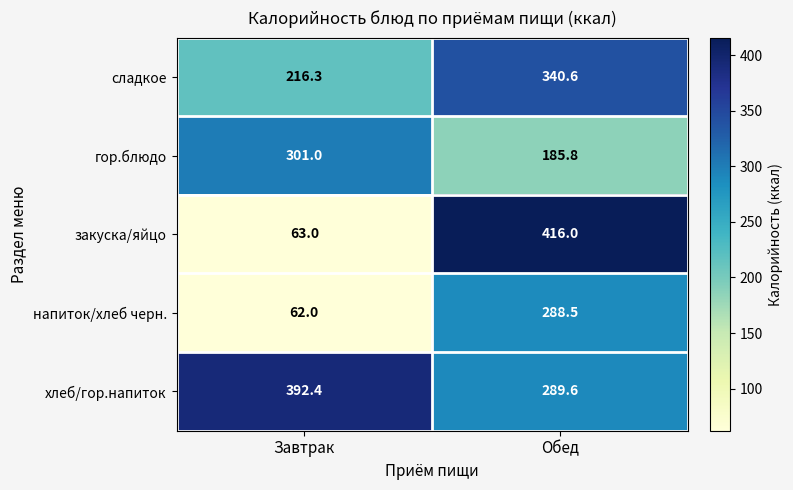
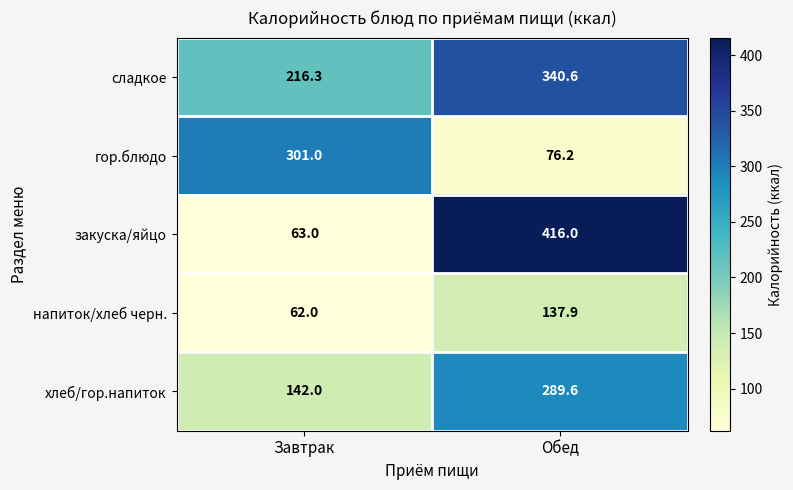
гор.блюдо, Обед: 185.8 -> 76.2
напиток/хлеб черн., Обед: 288.5 -> 137.9
хлеб/гор.напиток, Завтрак: 392.4 -> 142.0
